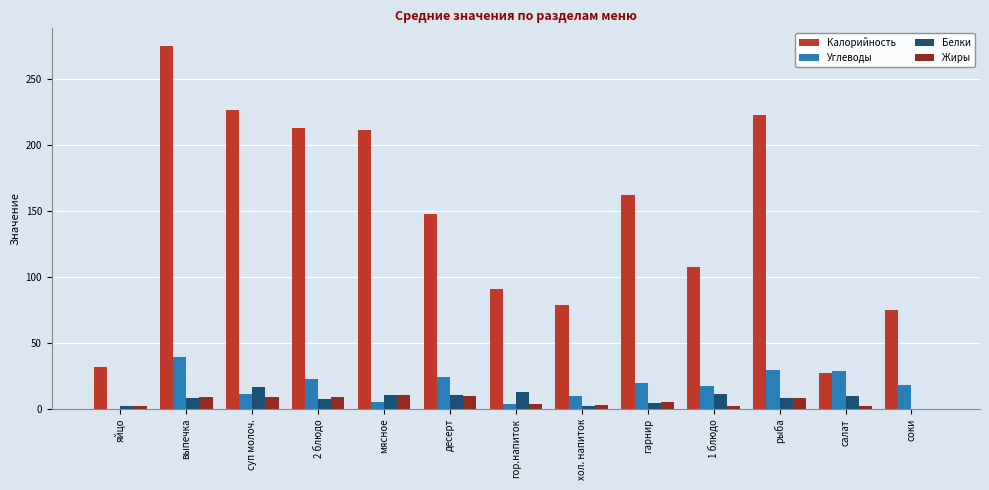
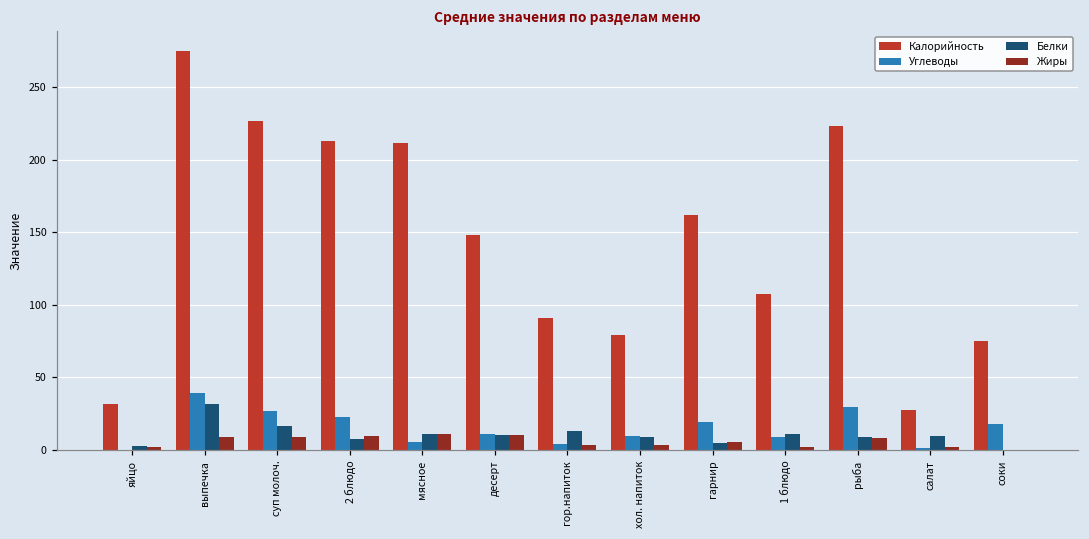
Белки, выпечка: 8 -> 32
Углеводы, суп молоч.: 11 -> 27
Углеводы, десерт: 24 -> 11
Белки, хол. напиток: 2 -> 9
Углеводы, 1 блюдо: 17 -> 9
Углеводы, салат: 29 -> 1
